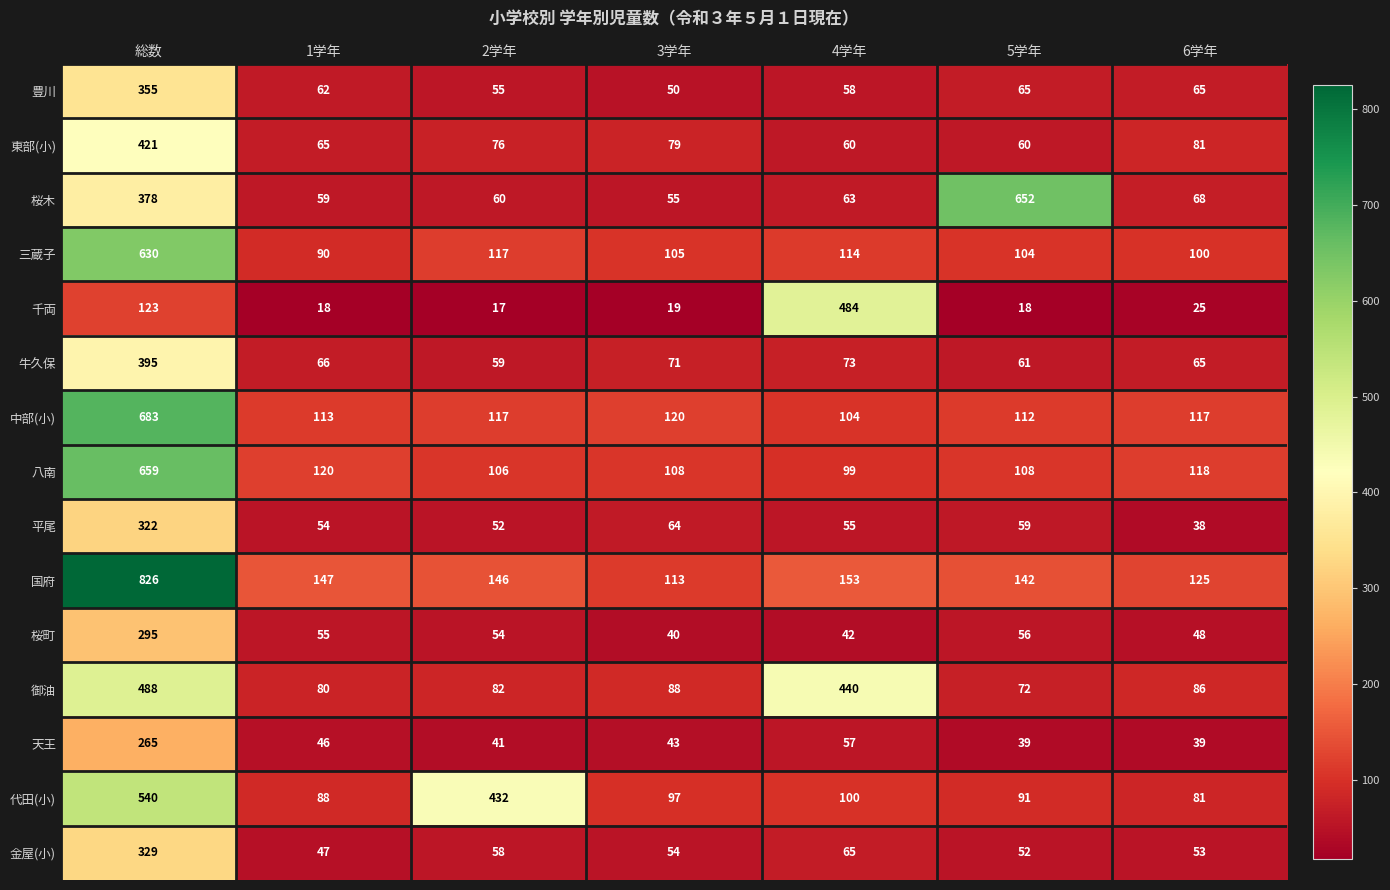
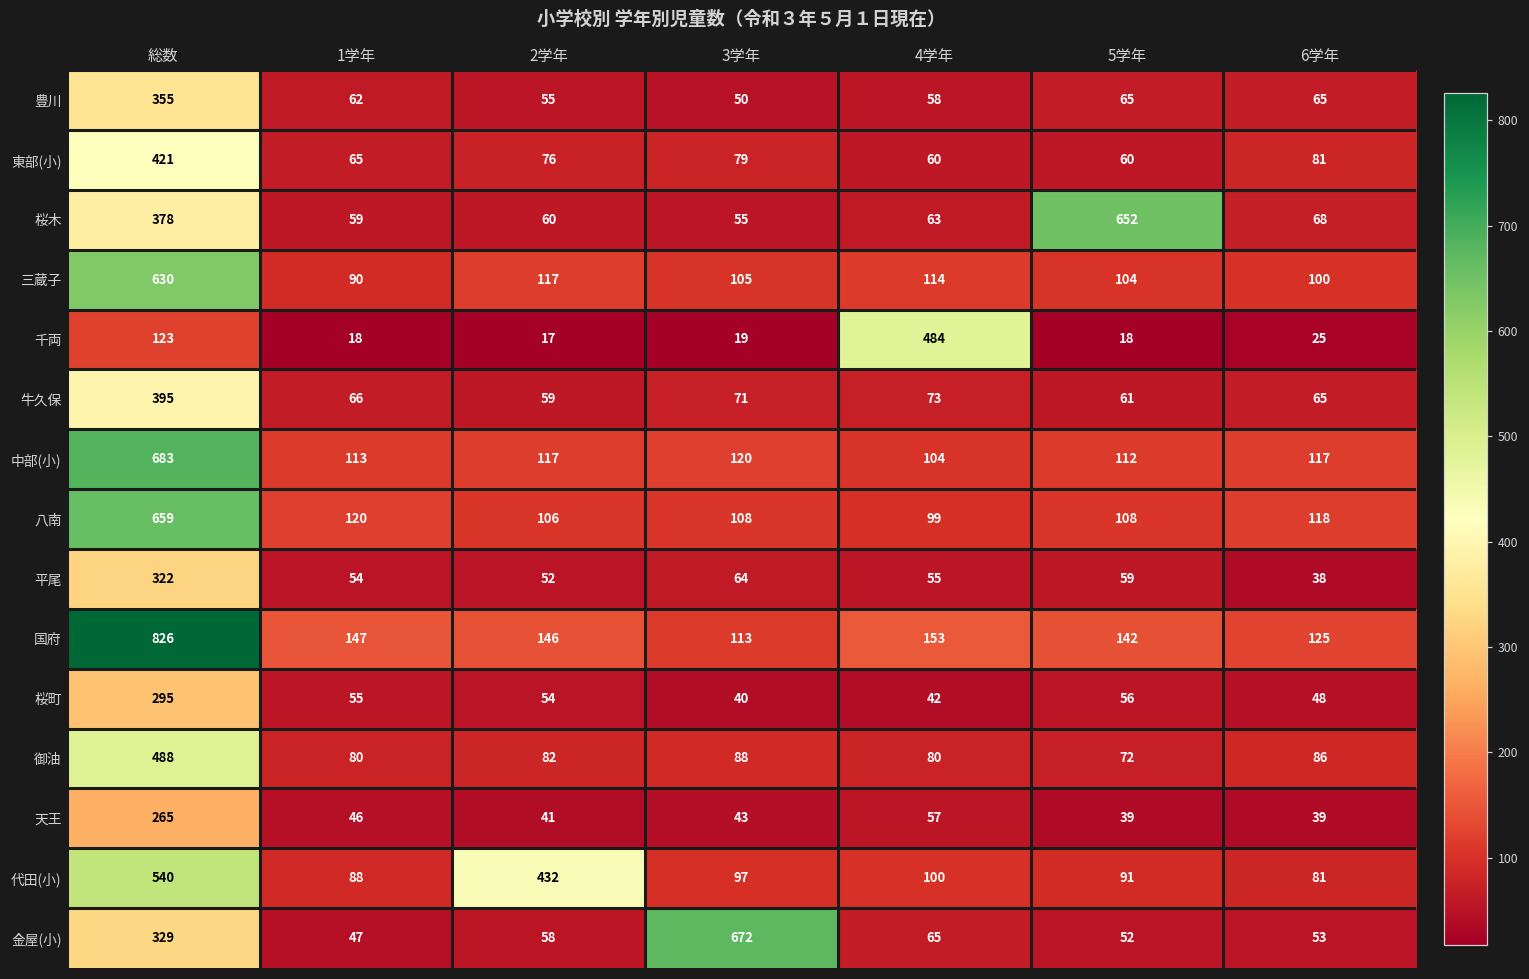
御油, 4学年: 440 -> 80
金屋(小), 3学年: 54 -> 672
